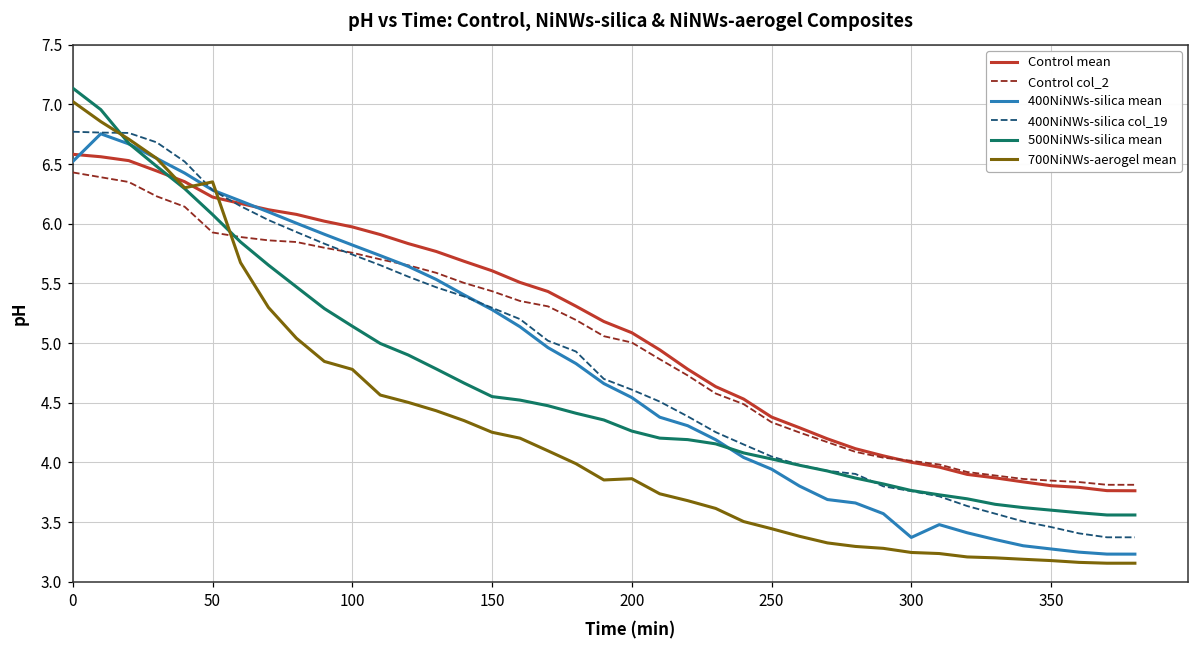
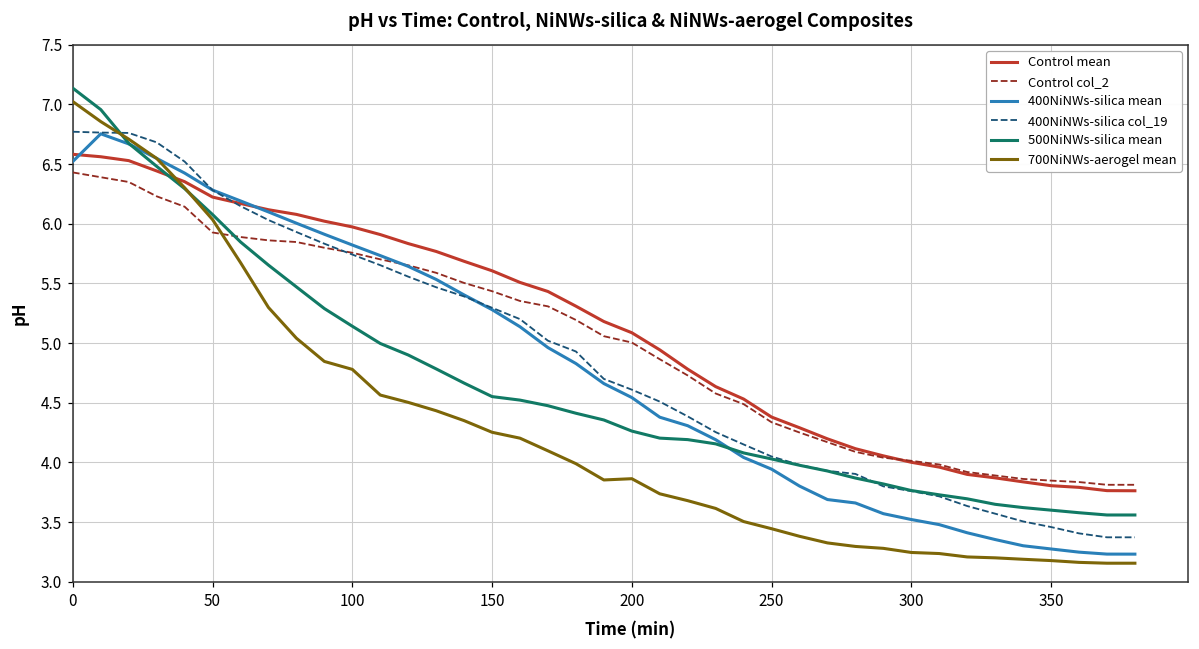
700NiNWs-aerogel mean, 50: 6.35 -> 6.04
400NiNWs-silica mean, 300: 3.37 -> 3.52
